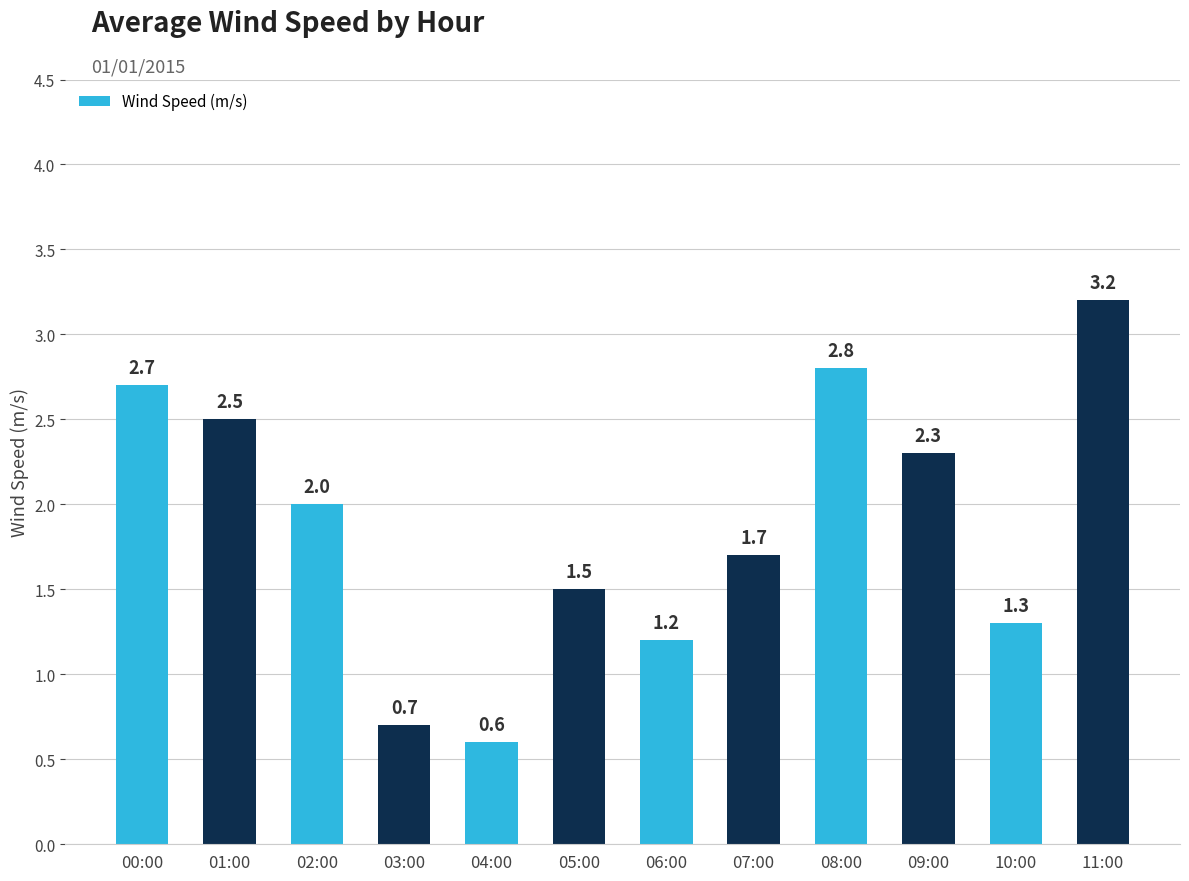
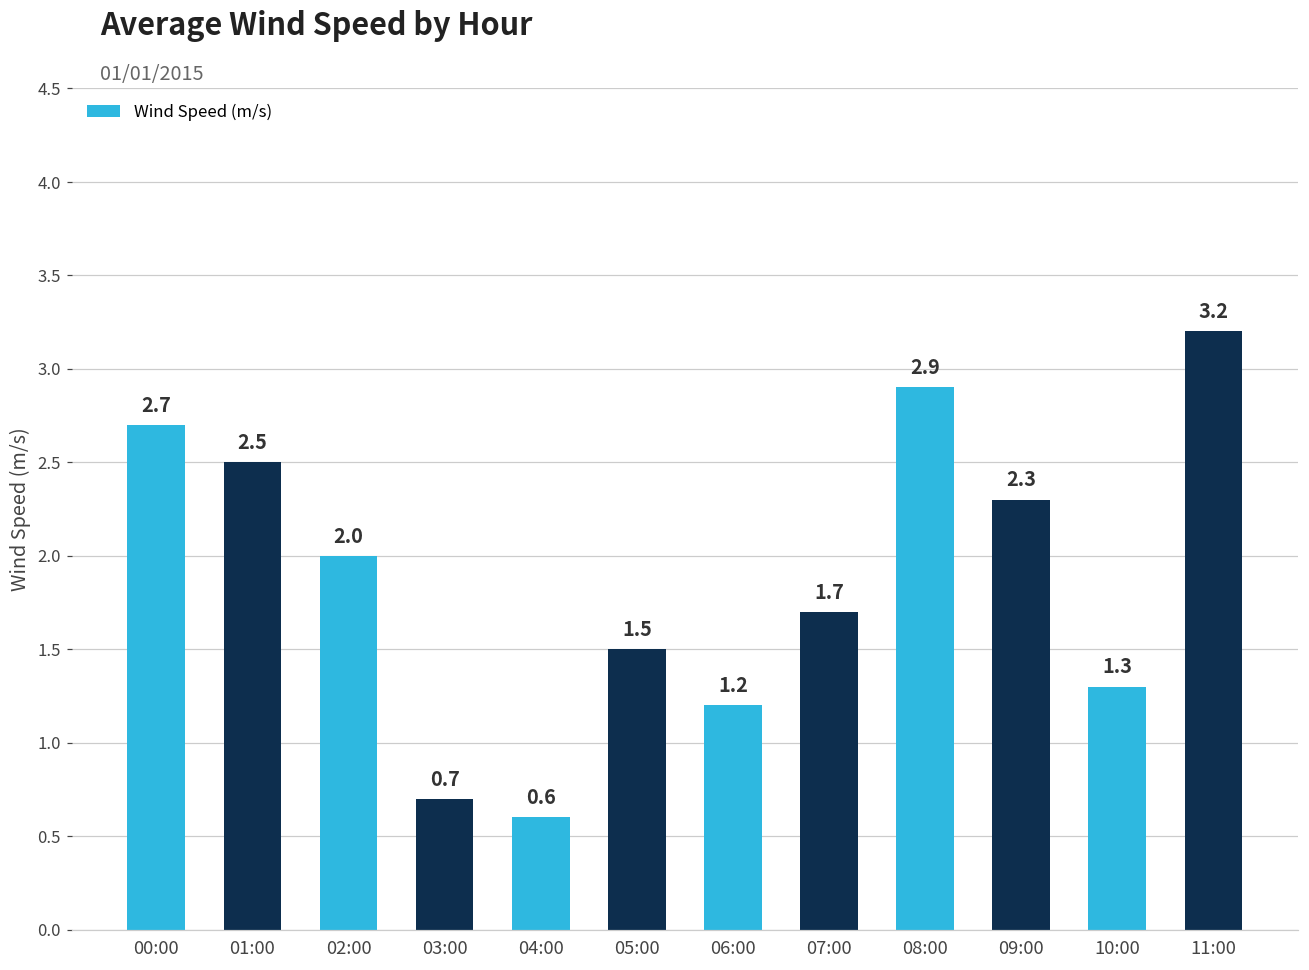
08:00: 2.8 -> 2.9
